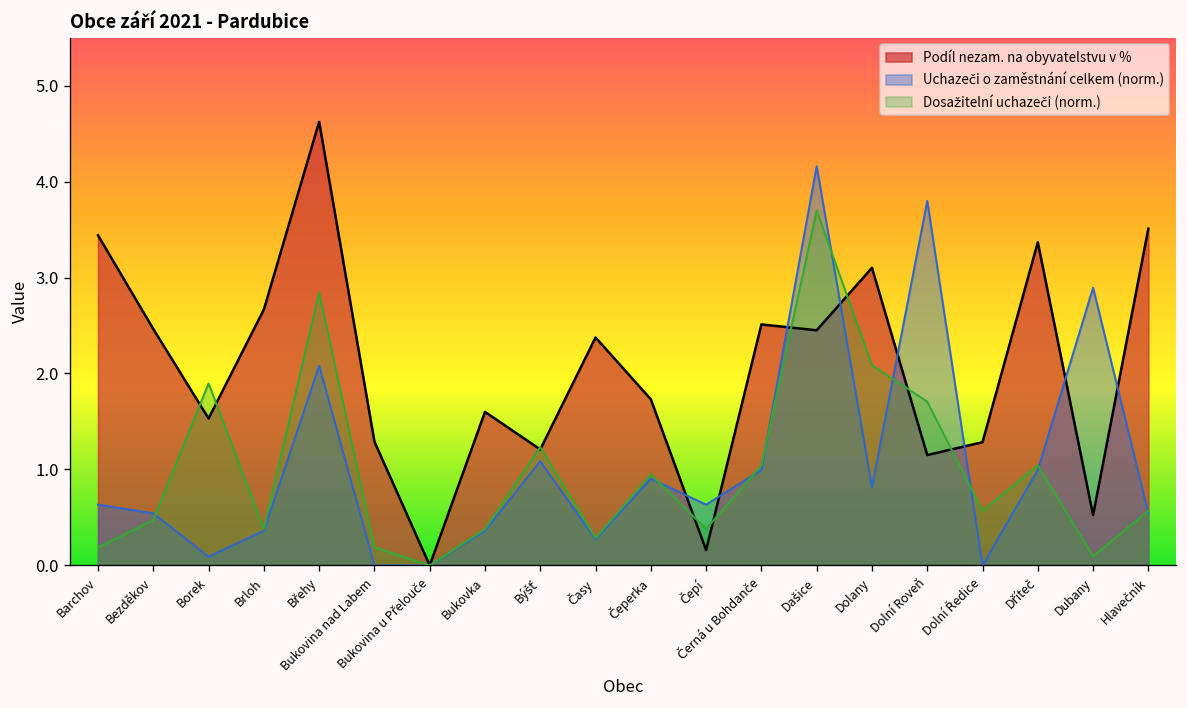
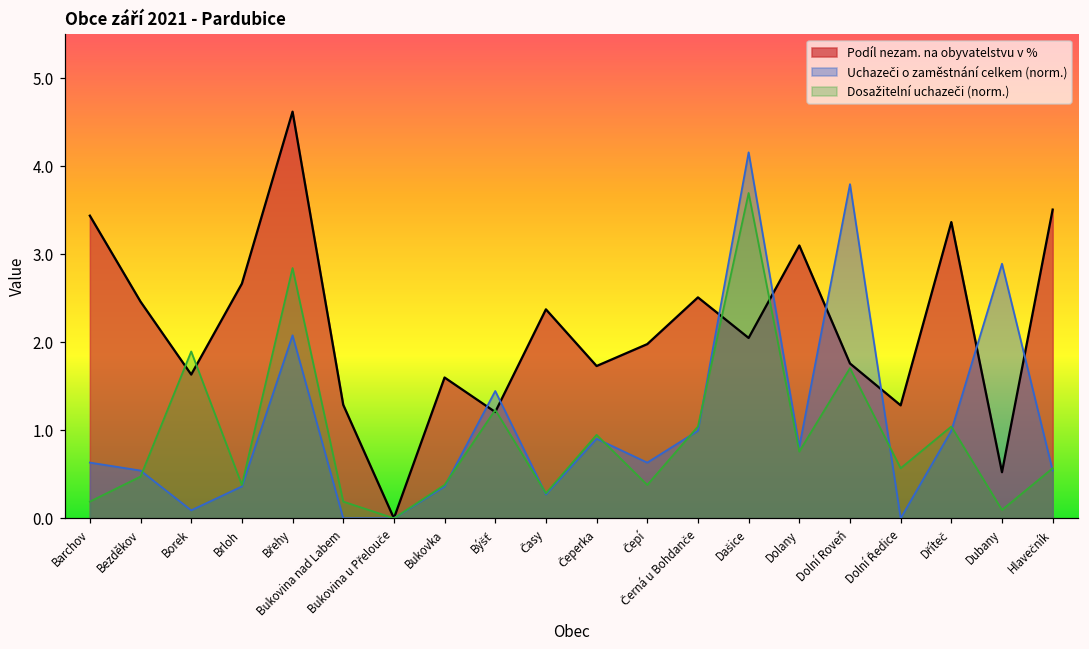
Podíl nezam. na obyvatelstvu v %, Borek: 1.5 -> 1.6
Uchazeči o zaměstnání celkem (norm.), Býšť: 1.1 -> 1.4
Podíl nezam. na obyvatelstvu v %, Čepí: 0.2 -> 2.0
Podíl nezam. na obyvatelstvu v %, Dašice: 2.5 -> 2.1
Dosažitelní uchazeči (norm.), Dolany: 2.1 -> 0.8
Podíl nezam. na obyvatelstvu v %, Dolní Roveň: 1.2 -> 1.8
